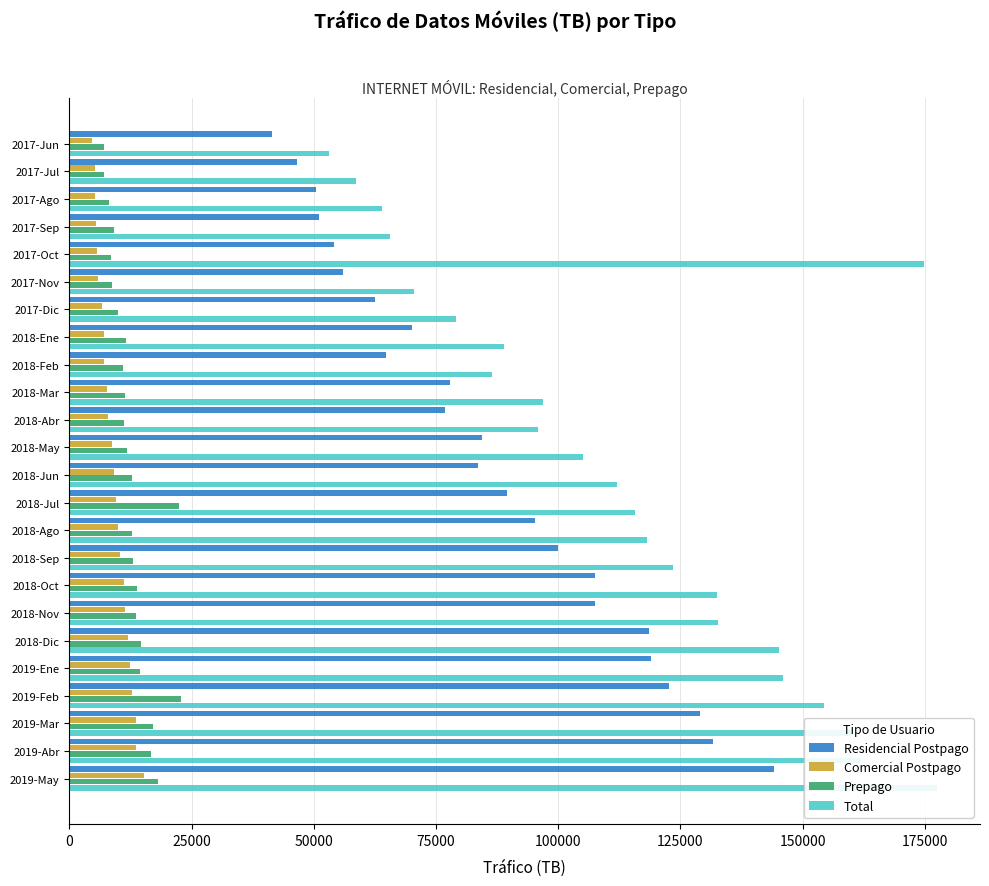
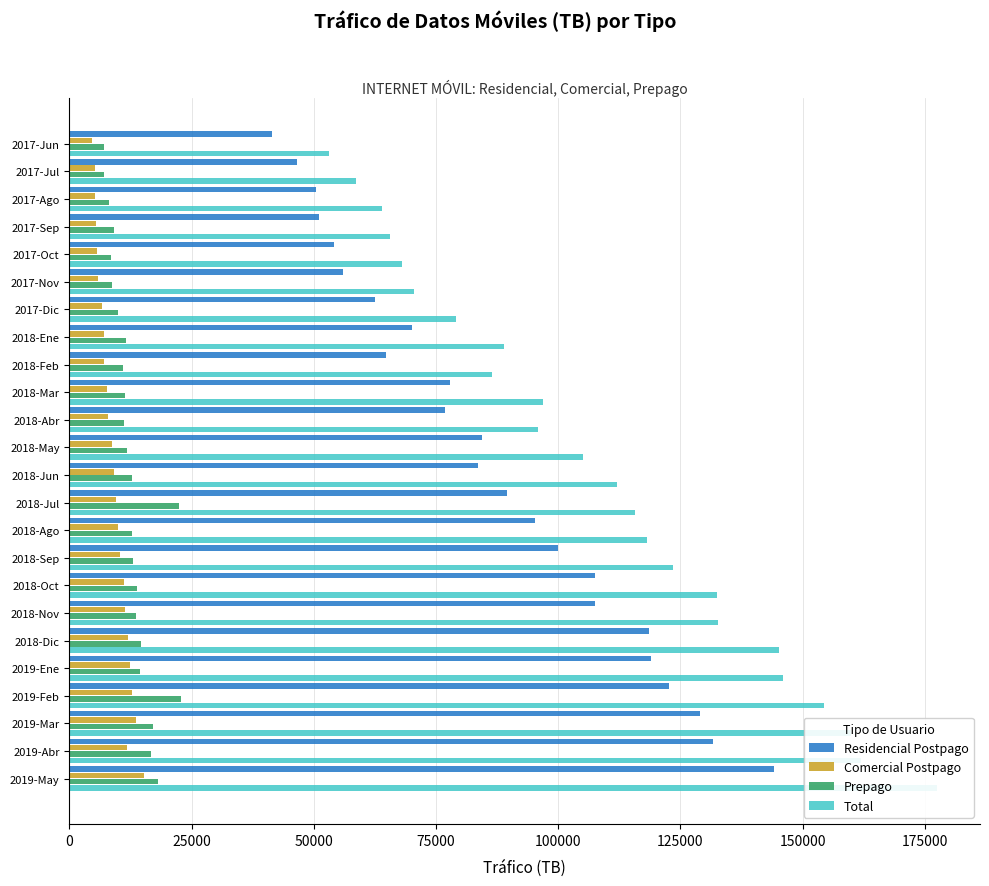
Total, 2017-Oct: 175000 -> 68000
Comercial Postpago, 2019-Abr: 14000 -> 12000
